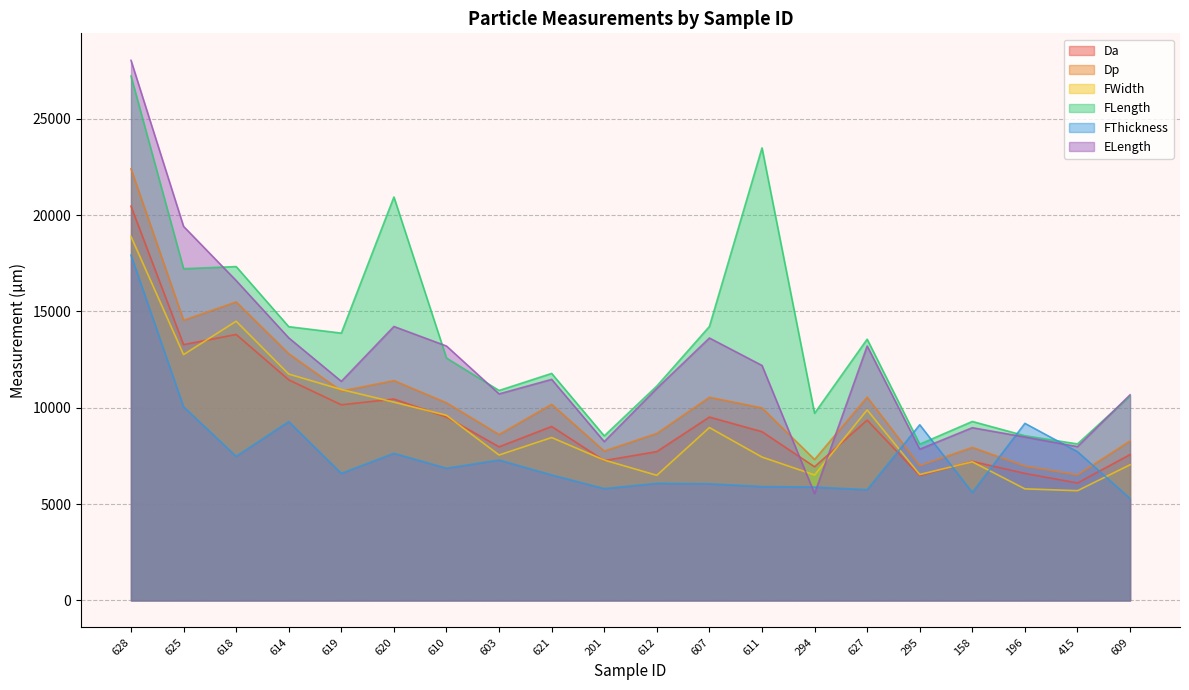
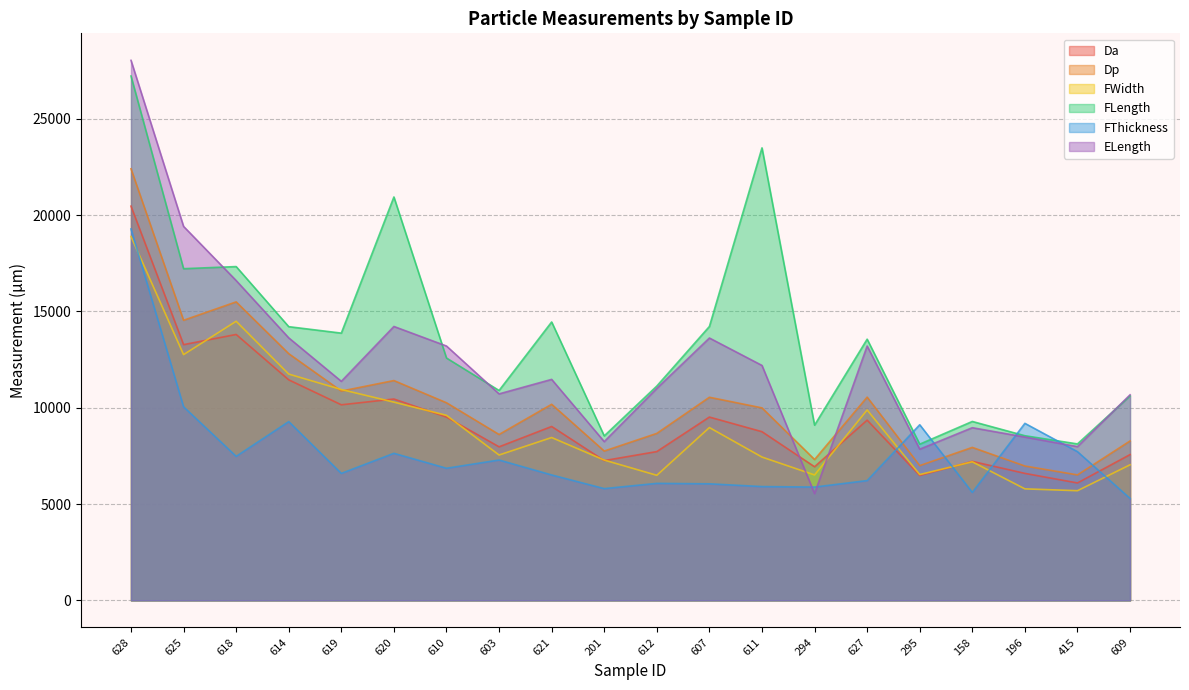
FThickness, 628: 17900 -> 19300
FLength, 621: 11800 -> 14500
FLength, 294: 9700 -> 9100
FThickness, 627: 5700 -> 6200
